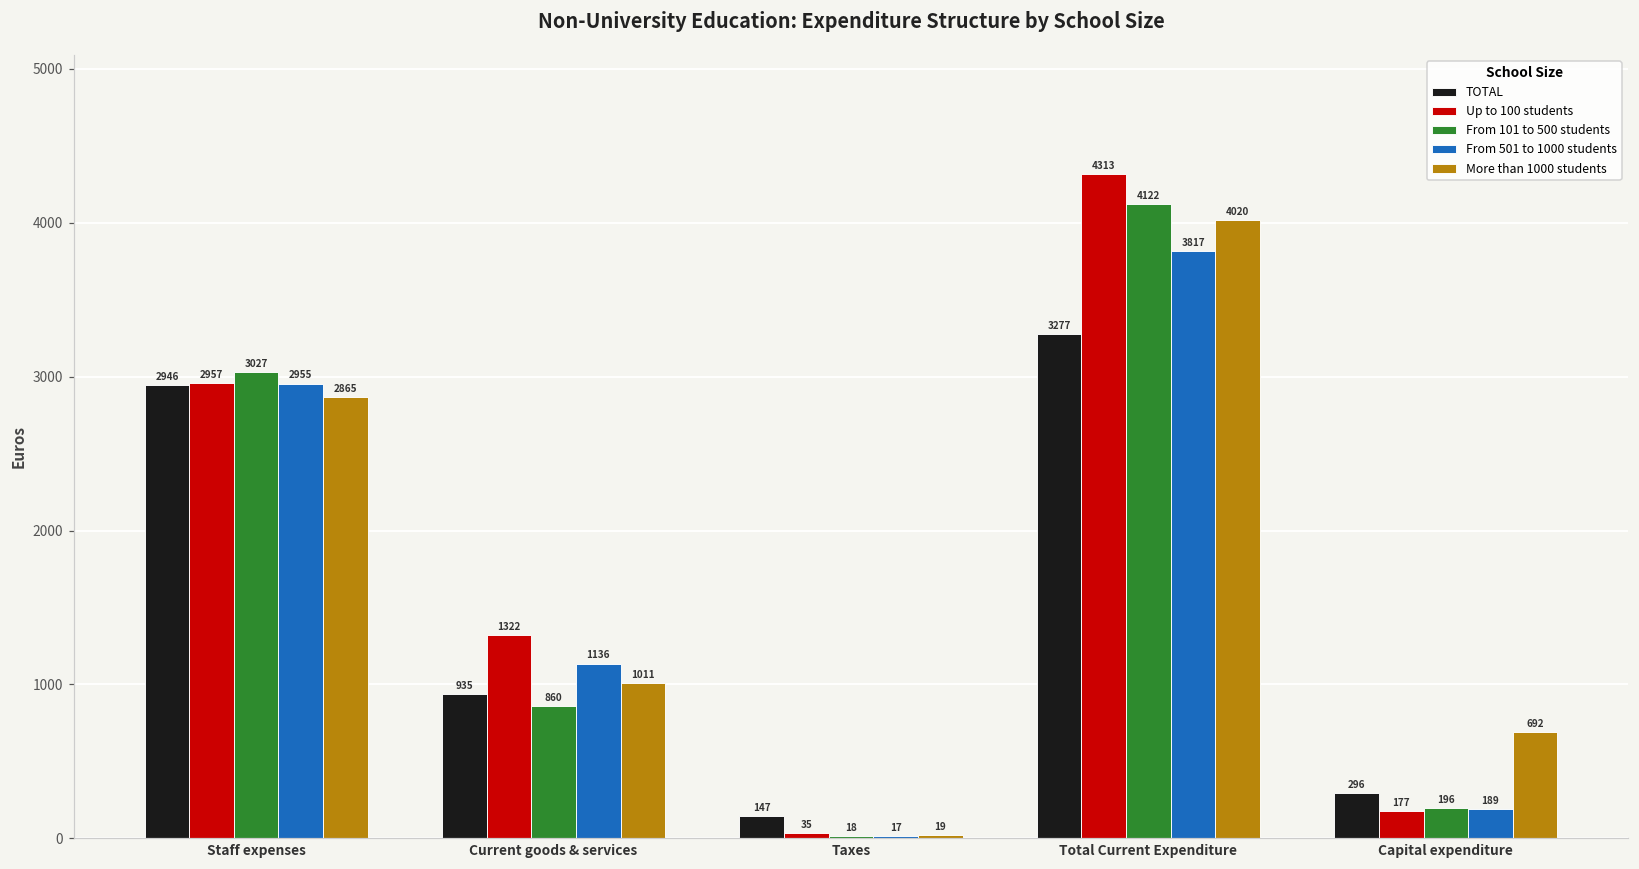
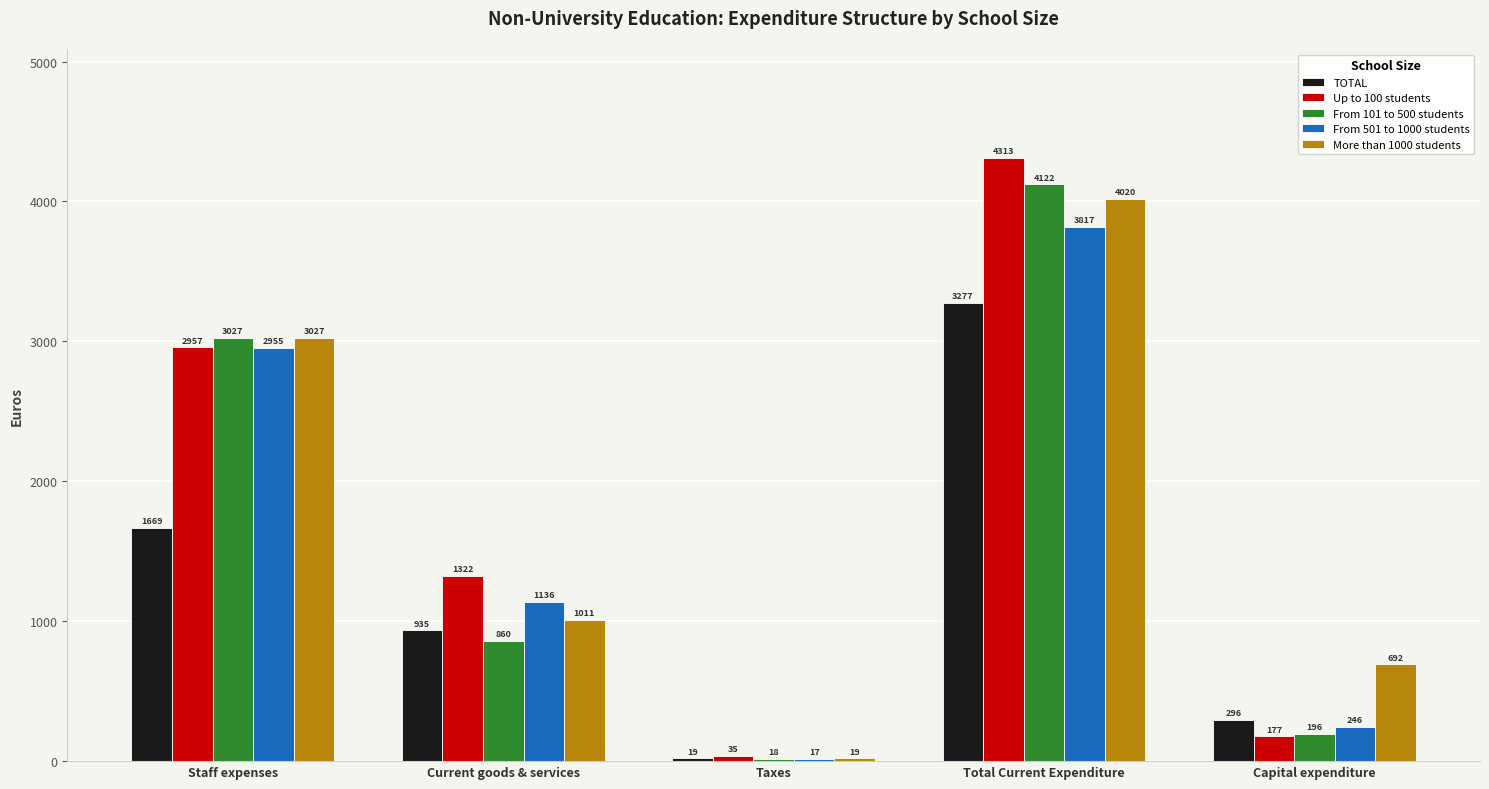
TOTAL, Staff expenses: 2946 -> 1669
More than 1000 students, Staff expenses: 2865 -> 3027
TOTAL, Taxes: 147 -> 19
From 501 to 1000 students, Capital expenditure: 189 -> 246
